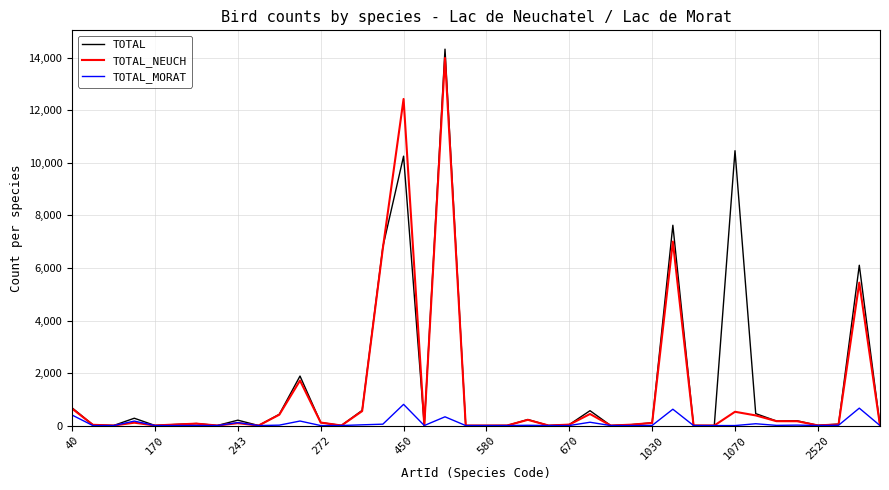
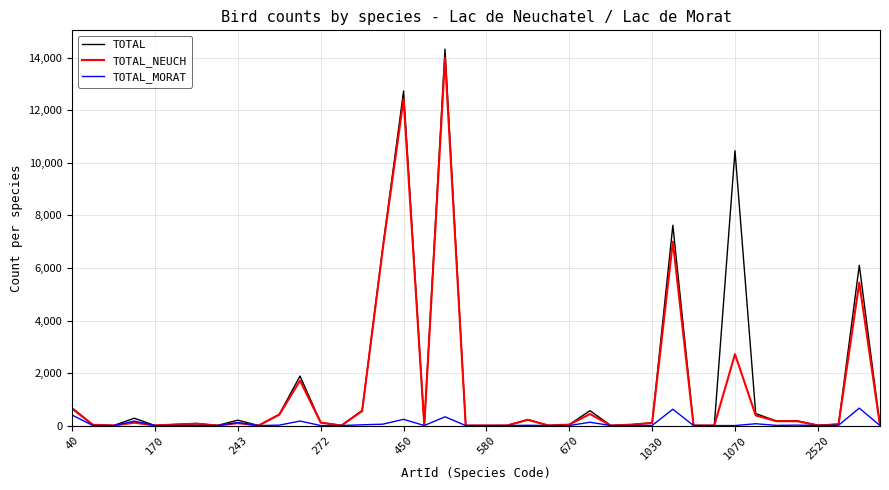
TOTAL, 450: 10,300 -> 12,700
TOTAL_MORAT, 450: 800 -> 200
TOTAL_NEUCH, 1070: 500 -> 2,700
